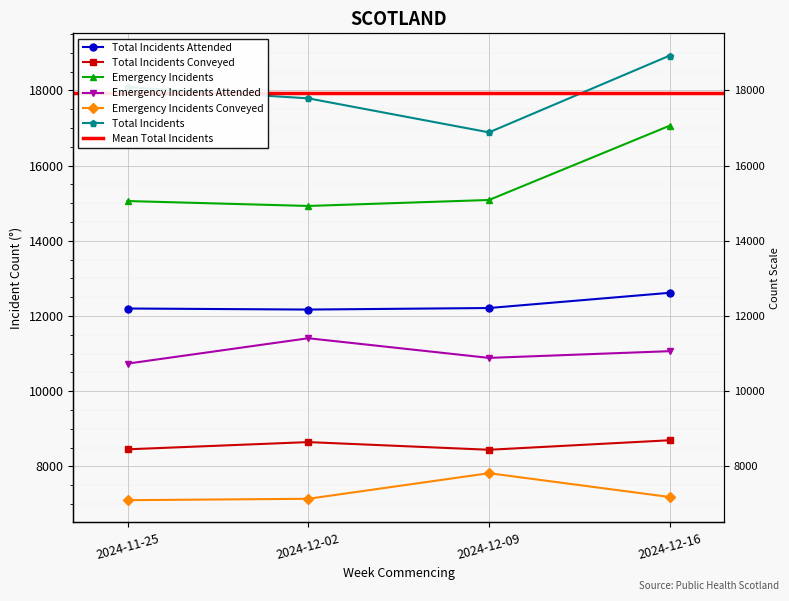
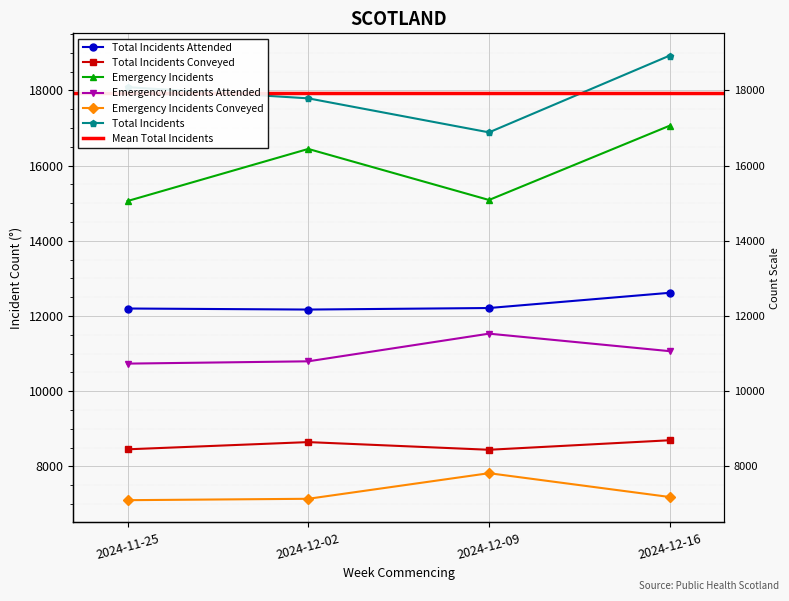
Emergency Incidents, 2024-12-02: 14900 -> 16400
Emergency Incidents Attended, 2024-12-02: 11400 -> 10800
Emergency Incidents Attended, 2024-12-09: 10900 -> 11500
